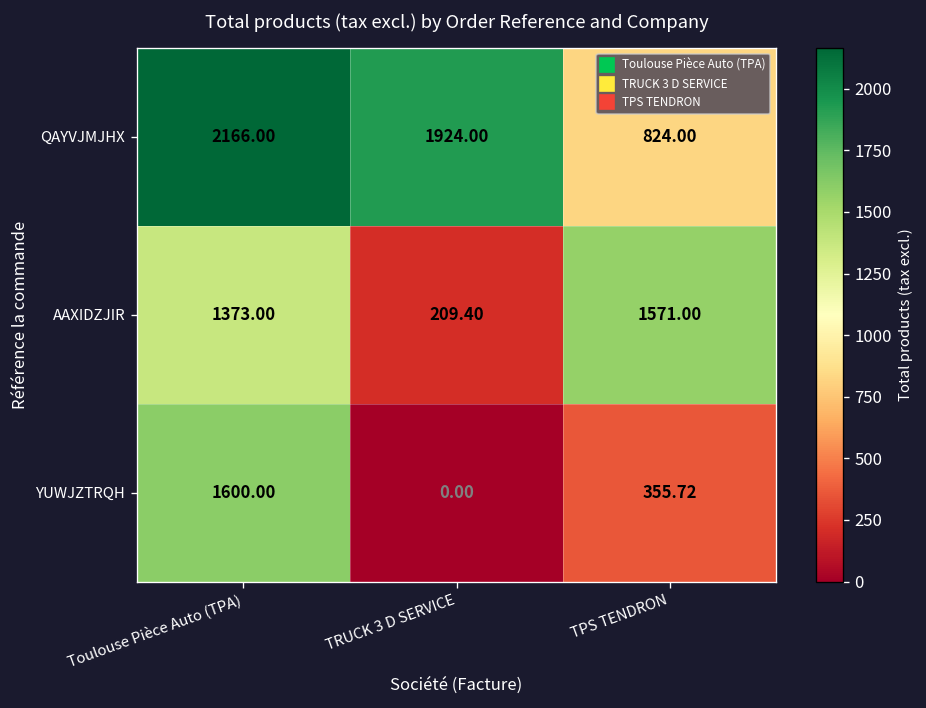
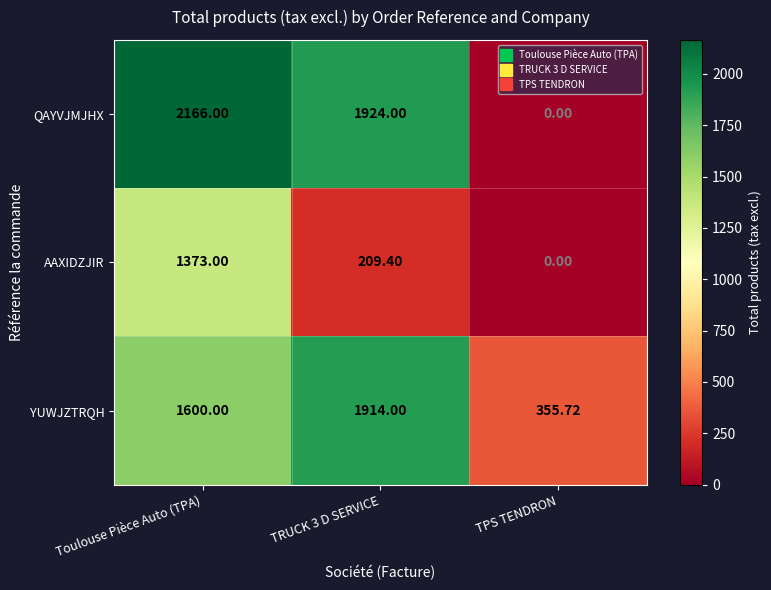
QAYVJMJHX, TPS TENDRON: 824.00 -> 0.00
AAXIDZJIR, TPS TENDRON: 1571.00 -> 0.00
YUWJZTRQH, TRUCK 3 D SERVICE: 0.00 -> 1914.00
